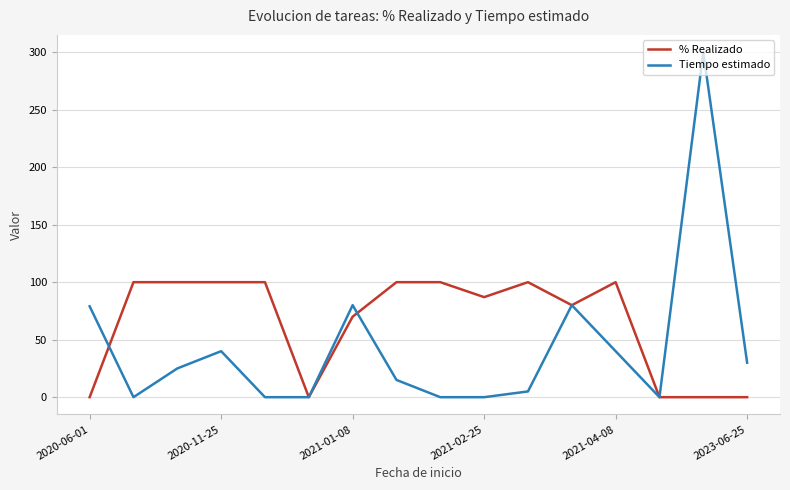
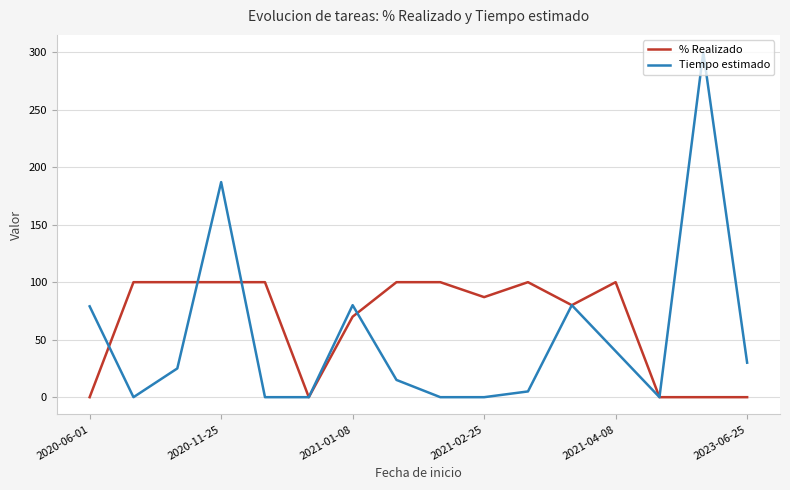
Tiempo estimado, 2020-11-25: 40 -> 187
